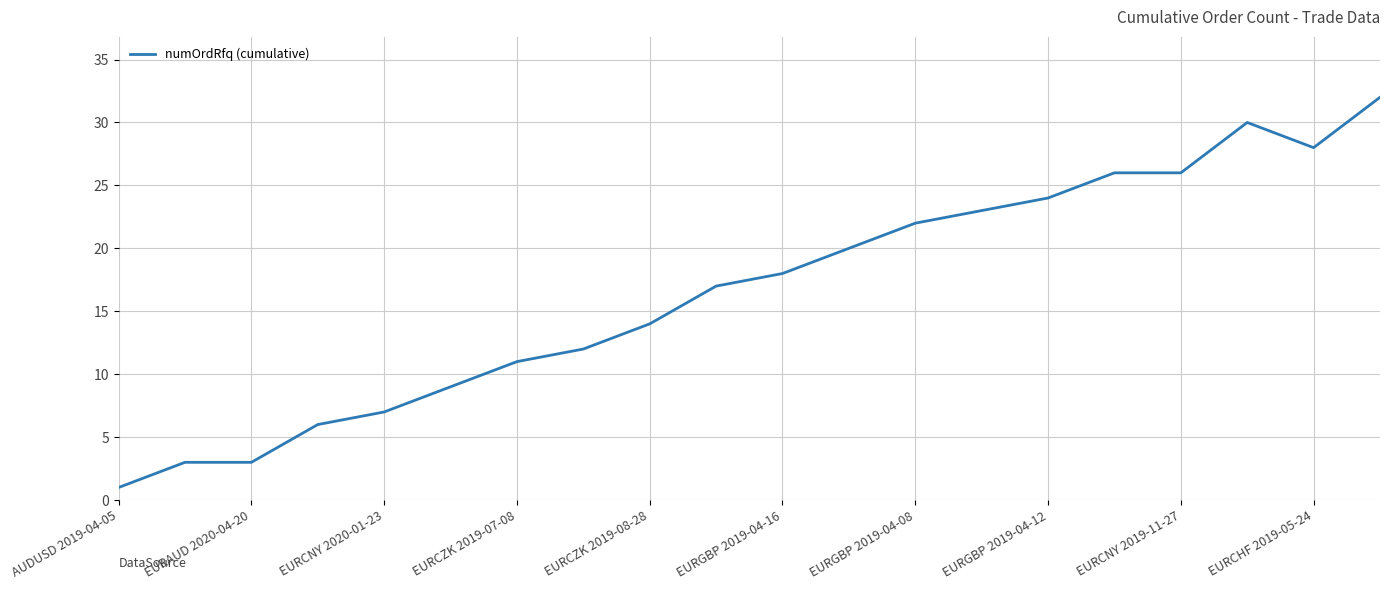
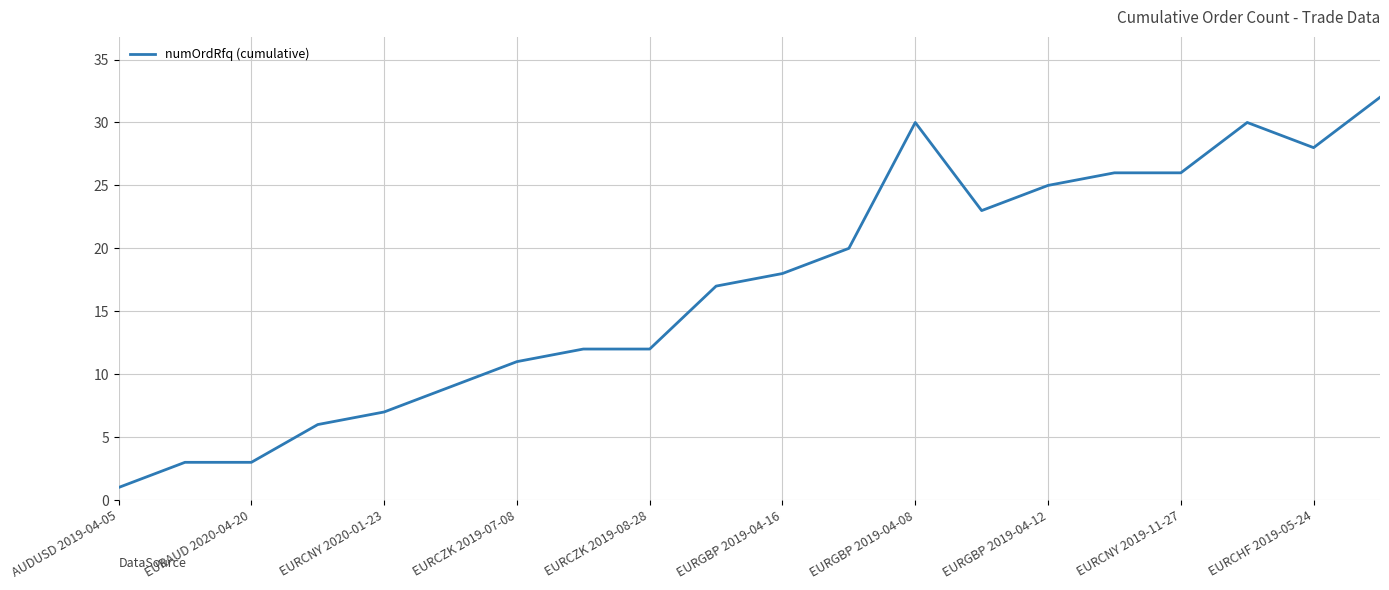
EURCZK 2019-08-28: 14 -> 12
EURGBP 2019-04-08: 22 -> 30
EURGBP 2019-04-12: 24 -> 25
